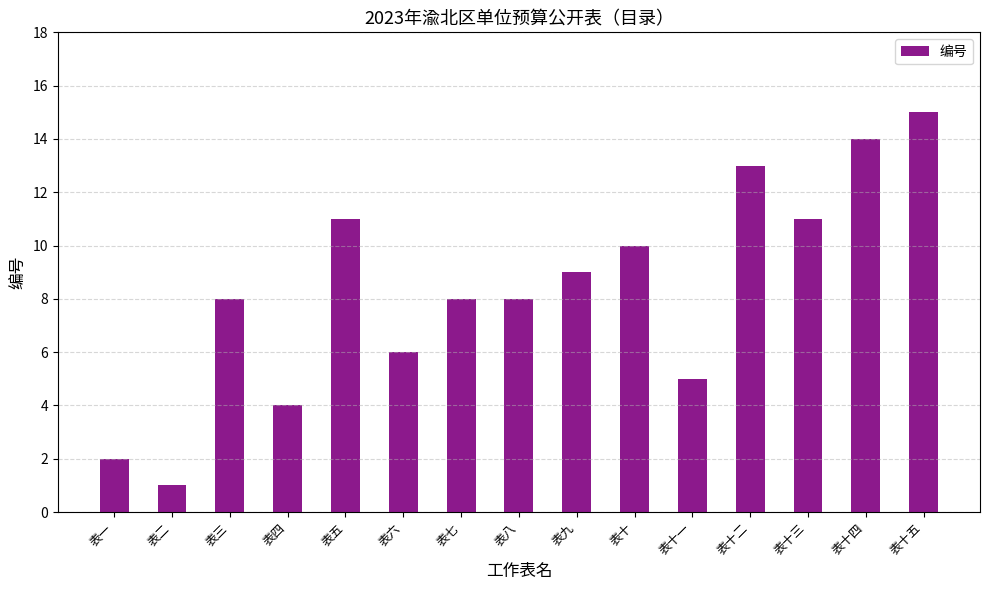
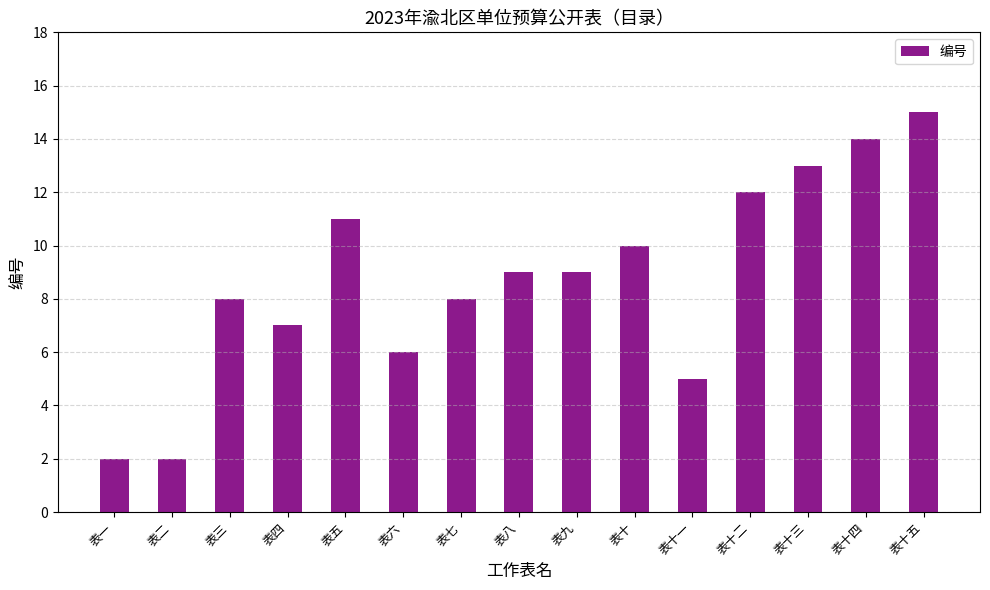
表二: 1 -> 2
表四: 4 -> 7
表八: 8 -> 9
表十二: 13 -> 12
表十三: 11 -> 13
